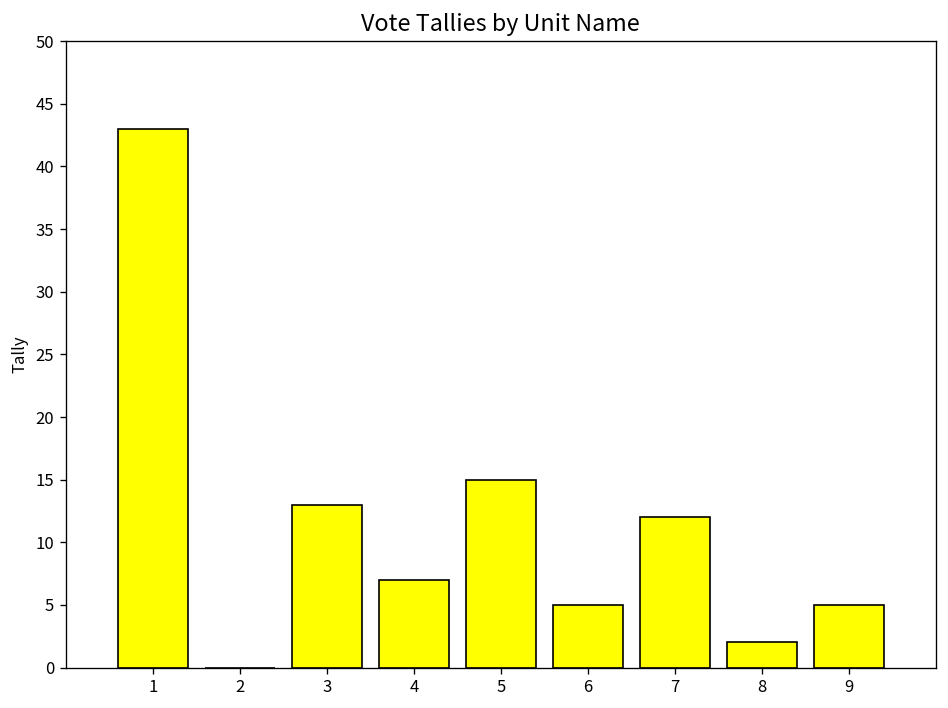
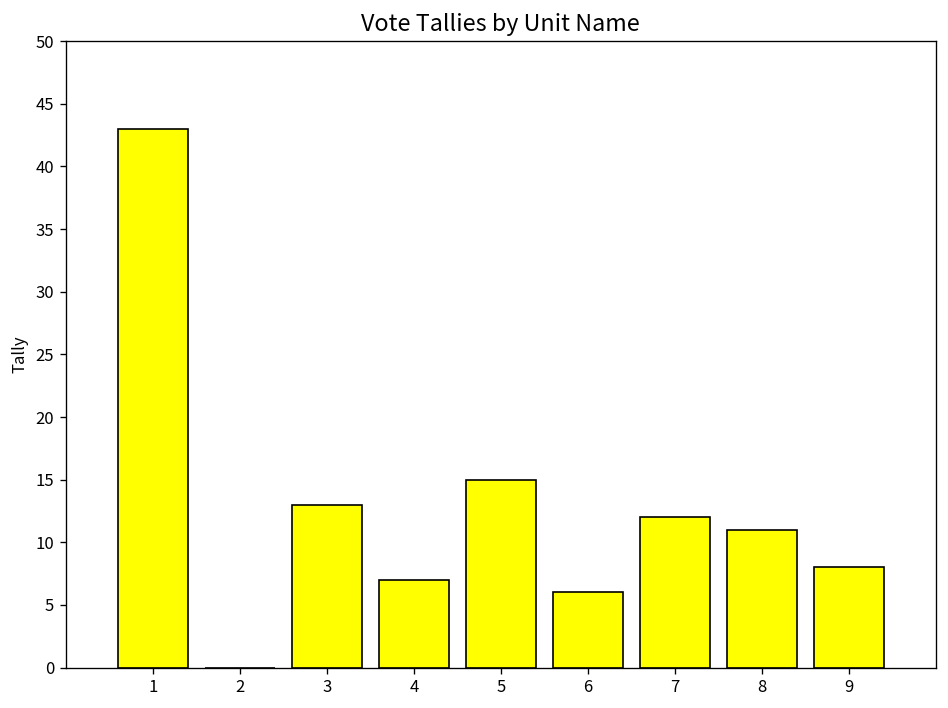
6: 5 -> 6
8: 2 -> 11
9: 5 -> 8
